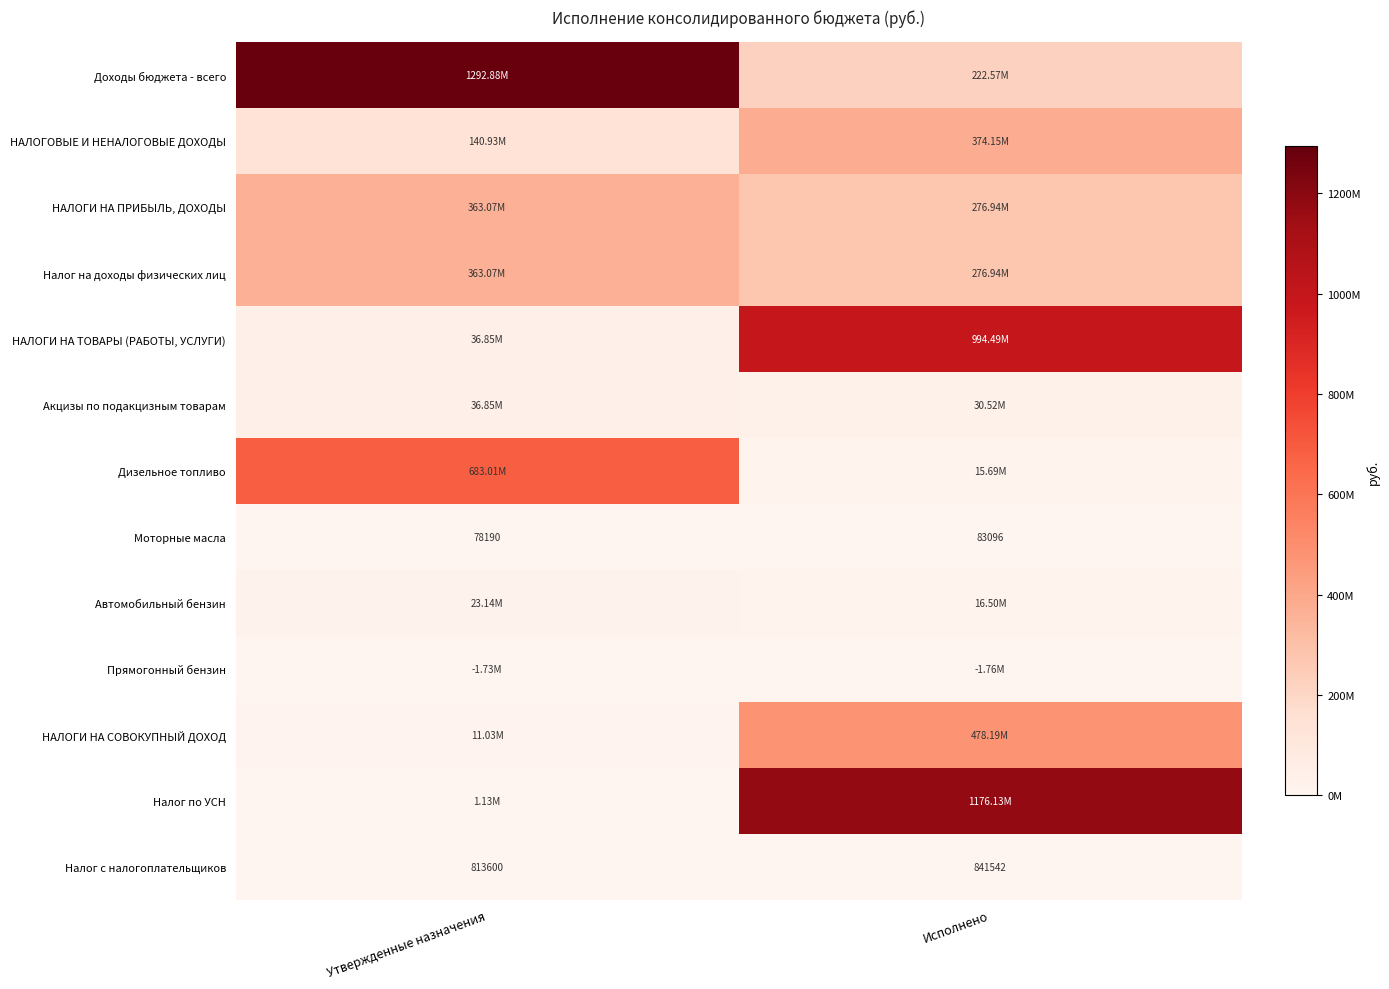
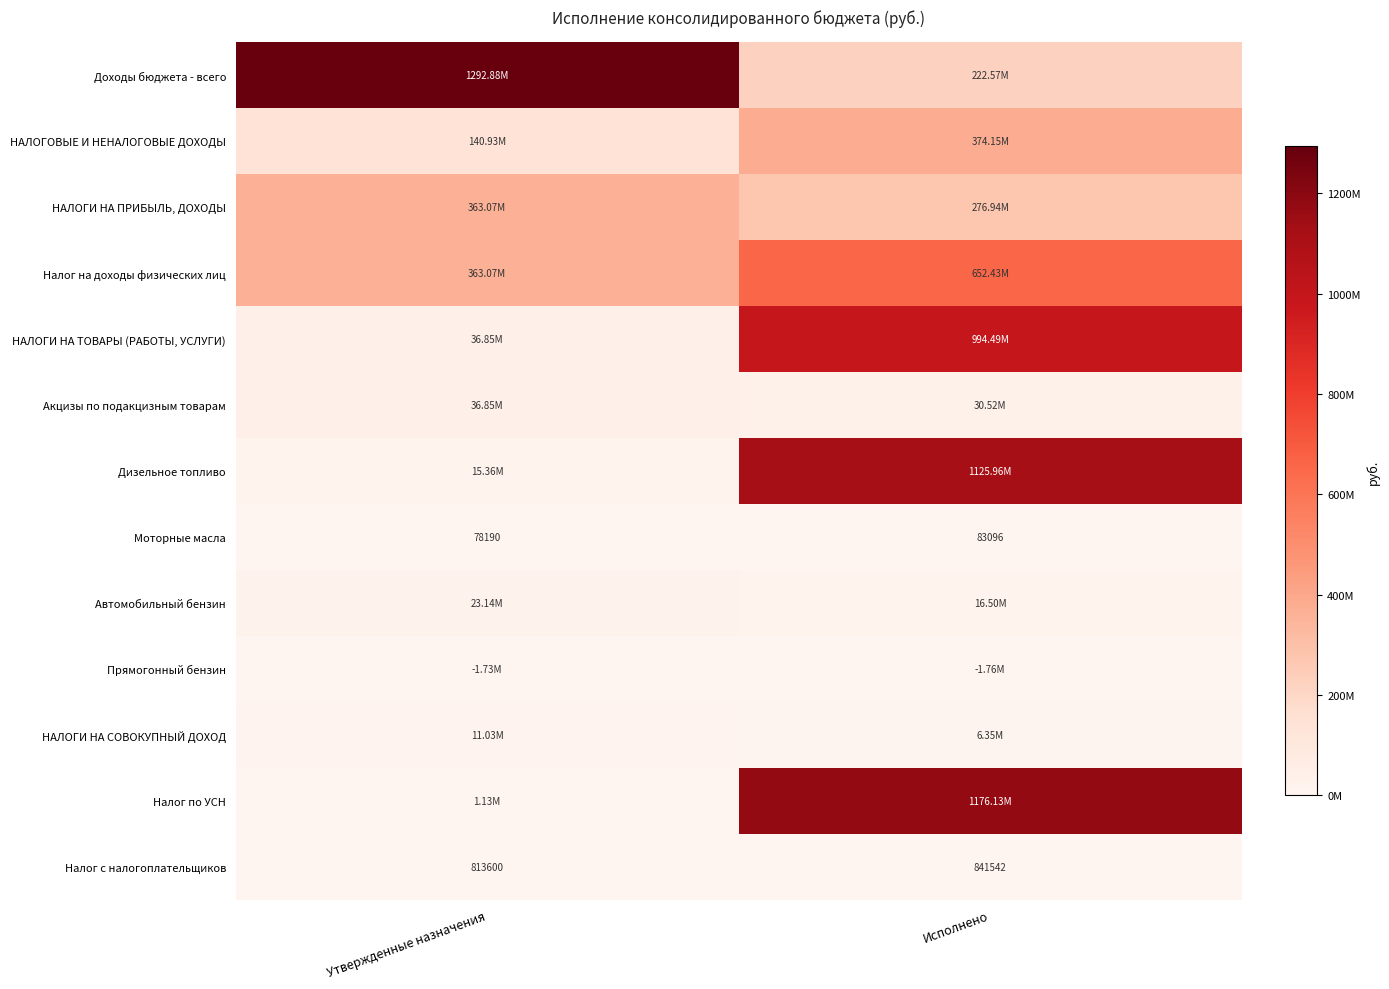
Налог на доходы физических лиц, Исполнено: 276.94M -> 652.43M
Дизельное топливо, Утвержденные назначения: 683.01M -> 15.36M
Дизельное топливо, Исполнено: 15.69M -> 1125.96M
НАЛОГИ НА СОВОКУПНЫЙ ДОХОД, Исполнено: 478.19M -> 6.35M
